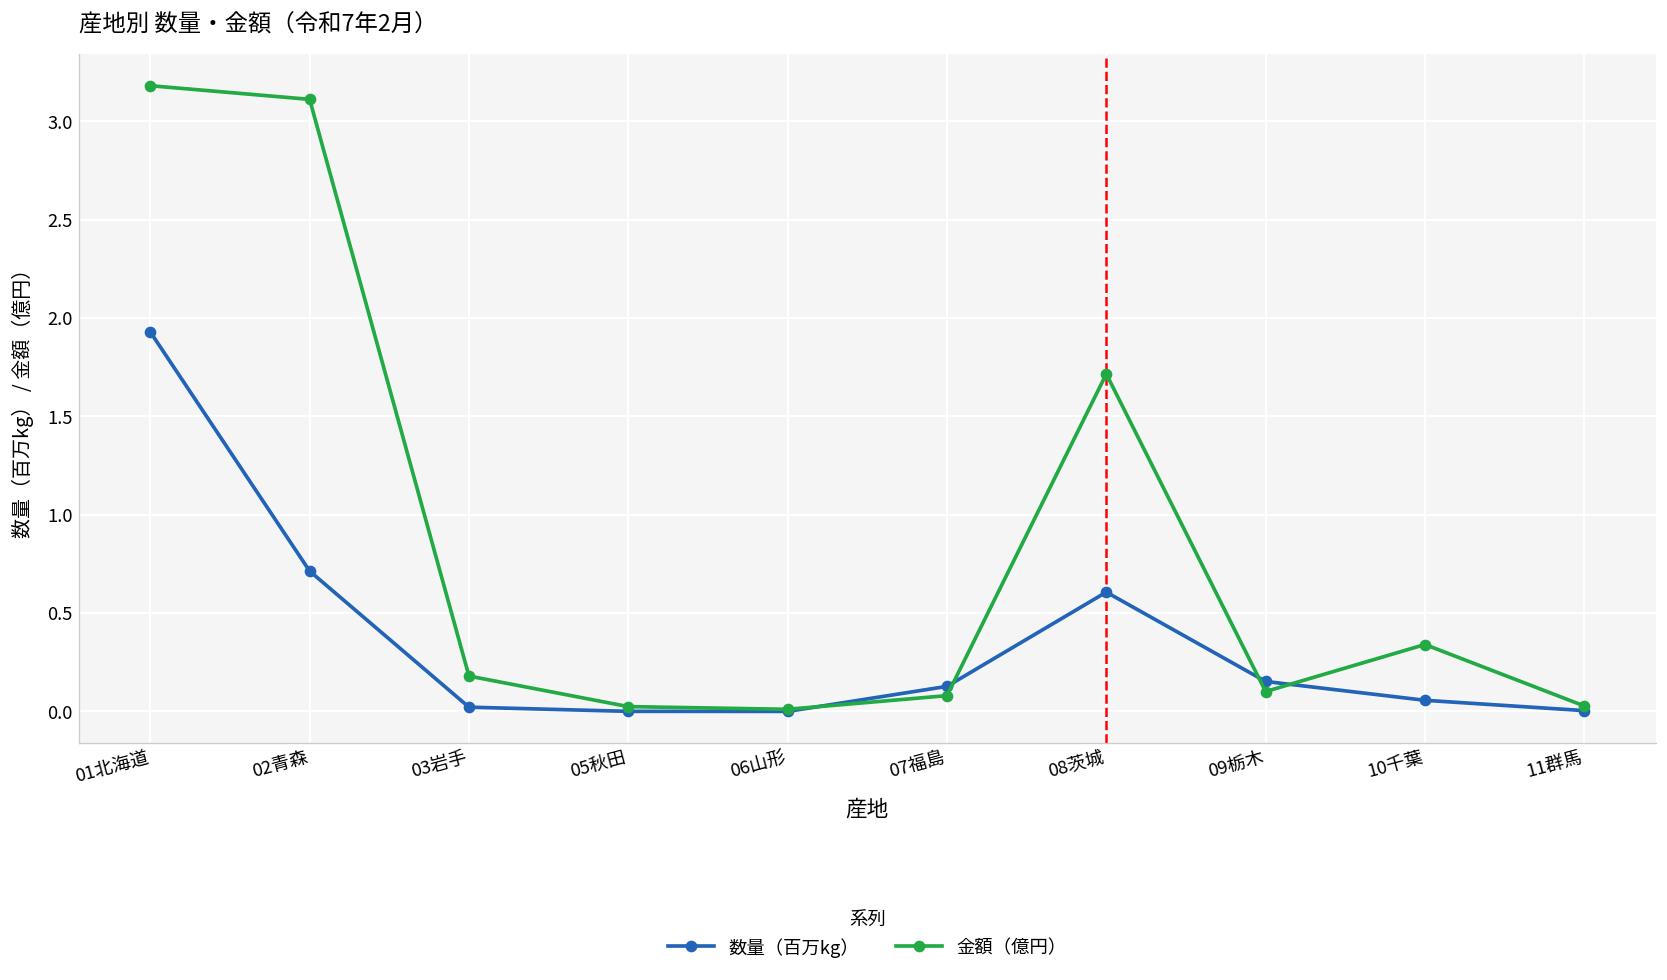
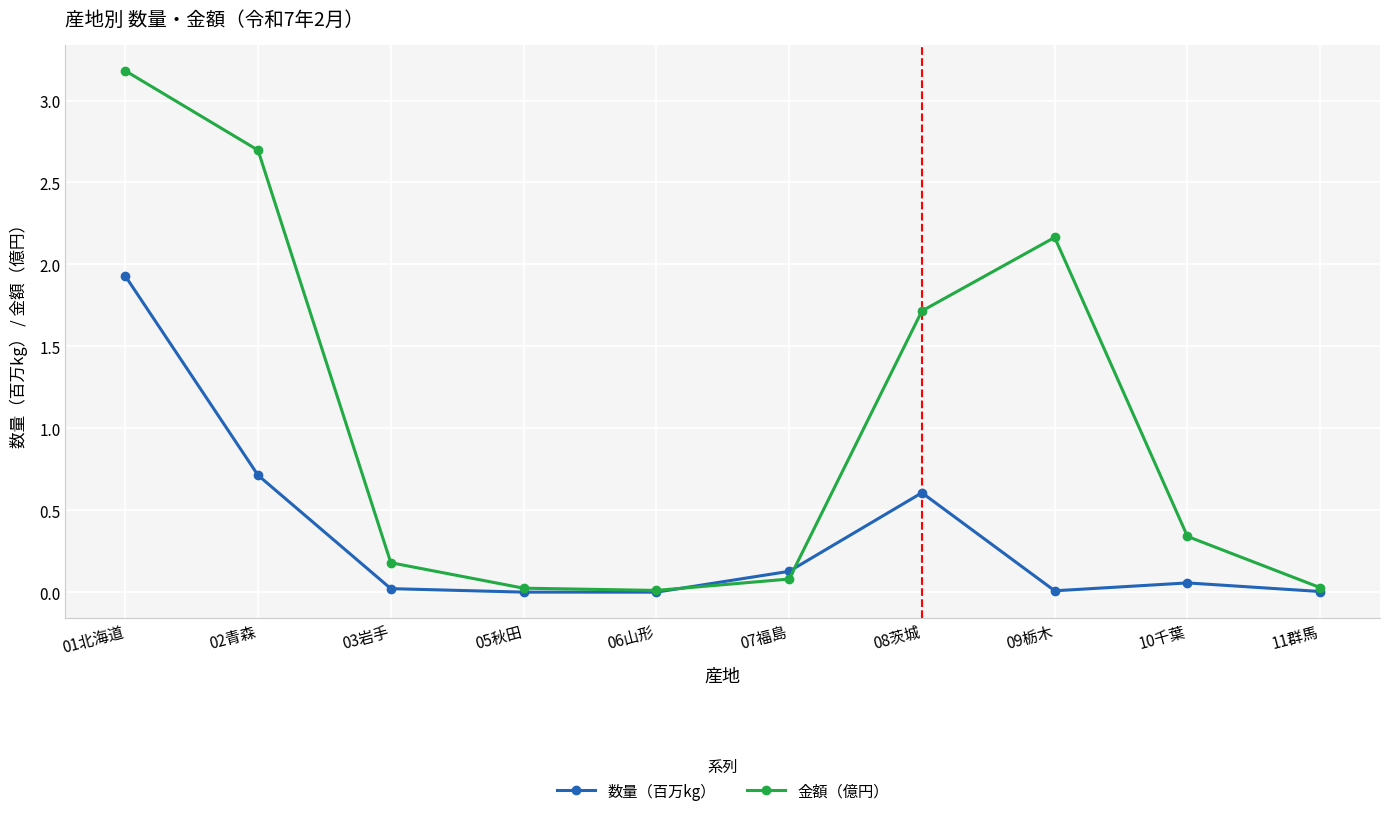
金額（億円）, 02青森: 3.11 -> 2.70
数量（百万kg）, 09栃木: 0.15 -> 0.01
金額（億円）, 09栃木: 0.10 -> 2.16
